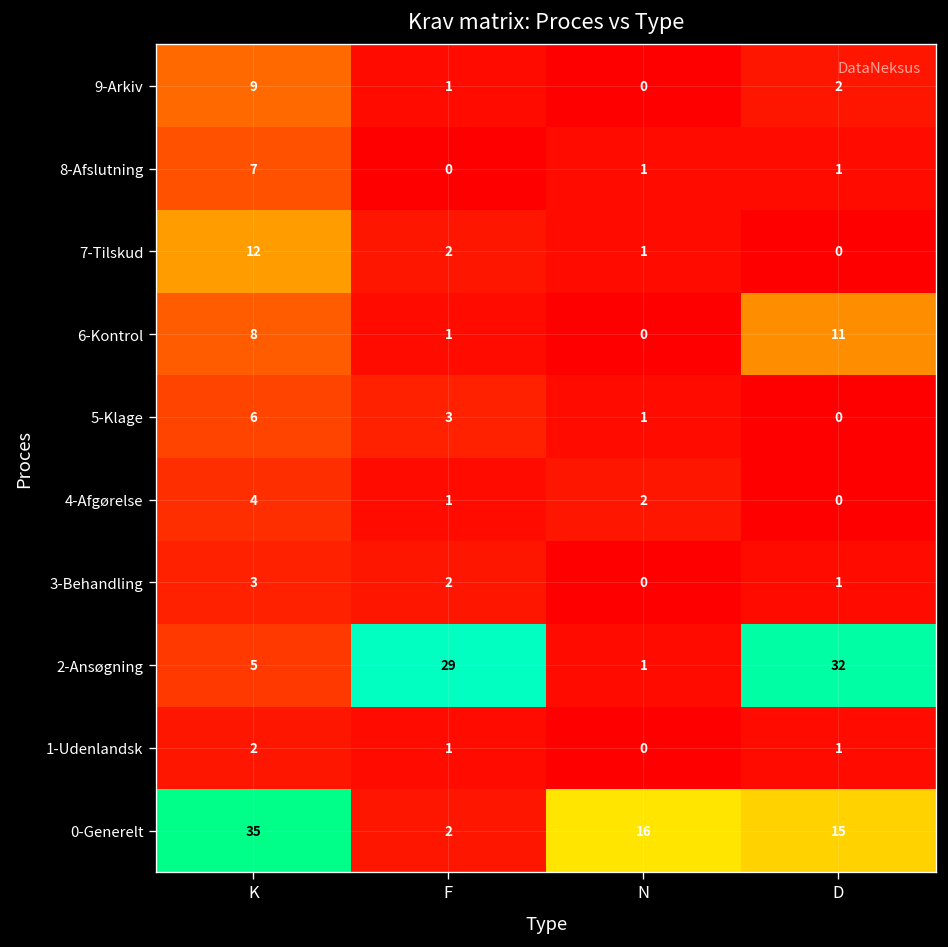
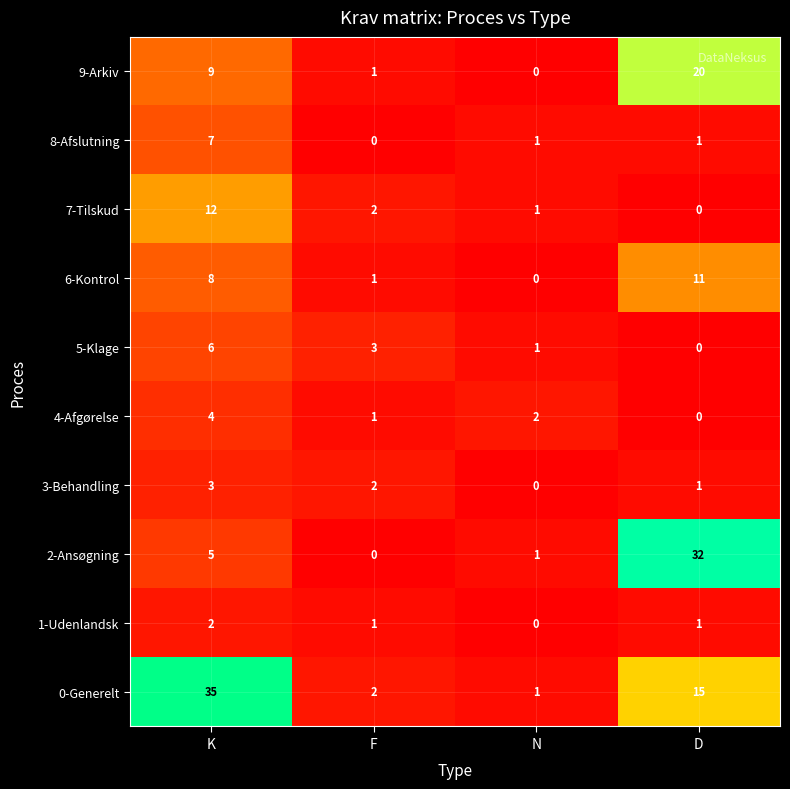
9-Arkiv, D: 2 -> 20
2-Ansøgning, F: 29 -> 0
0-Generelt, N: 16 -> 1
